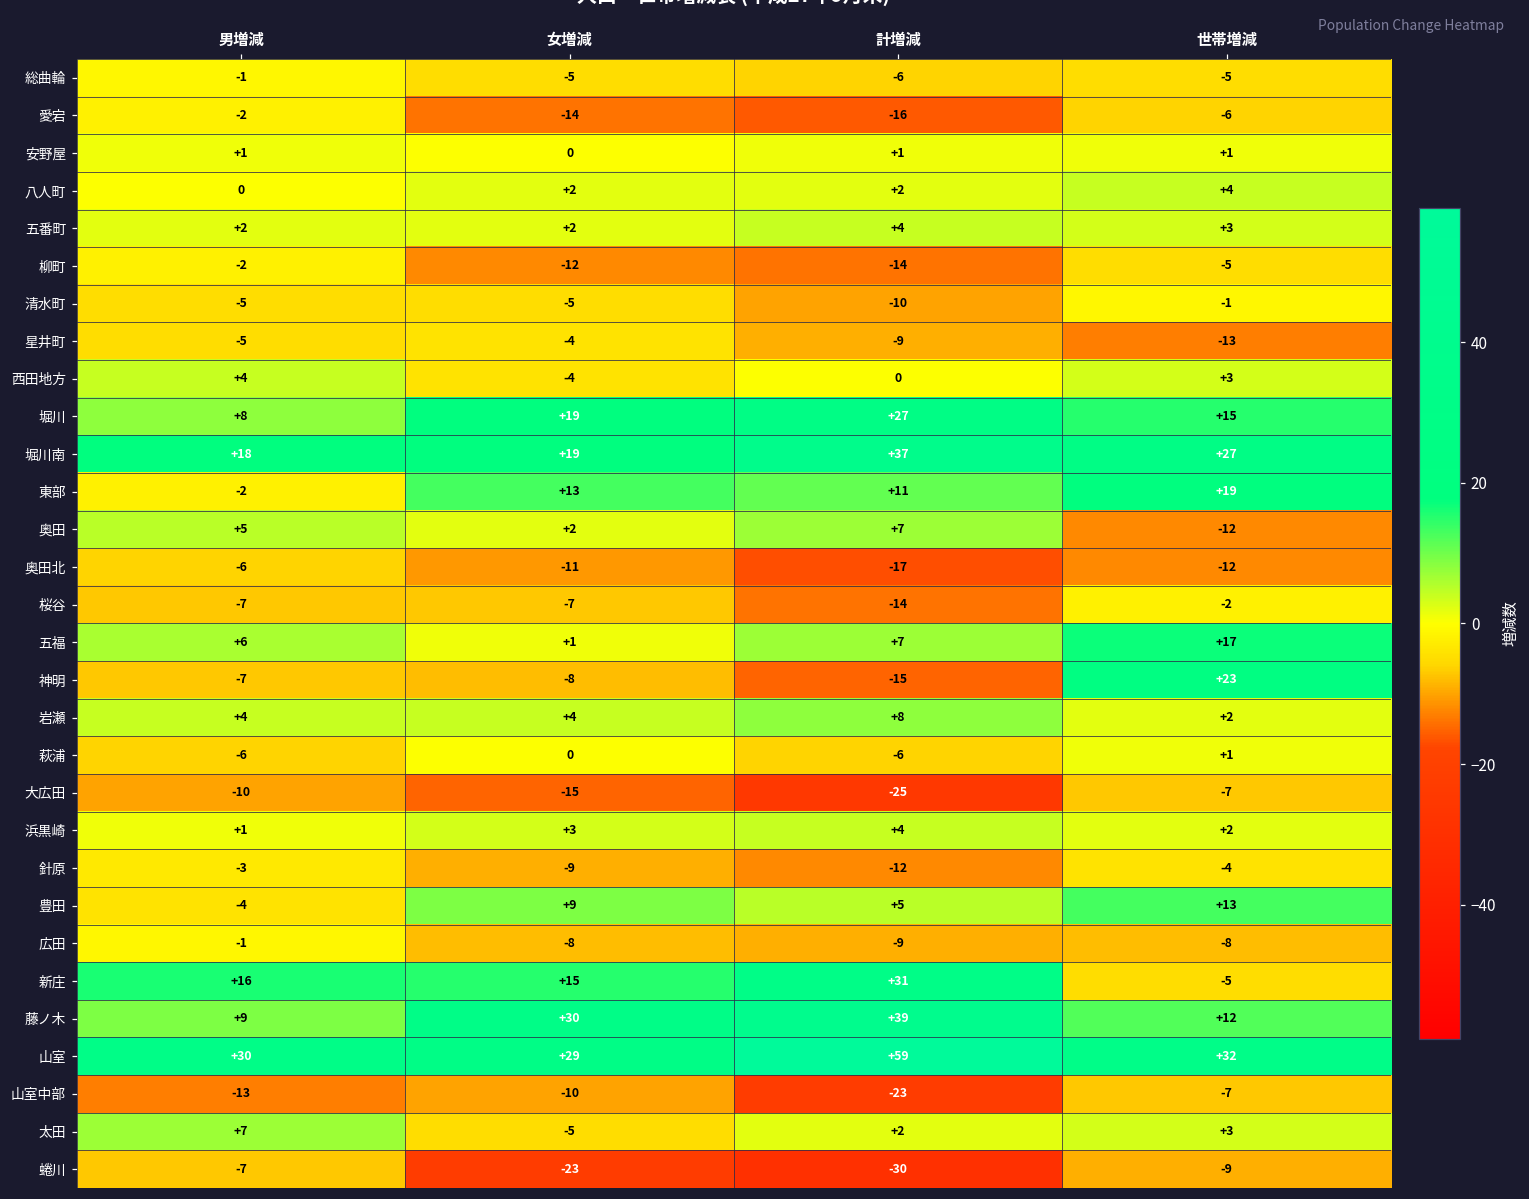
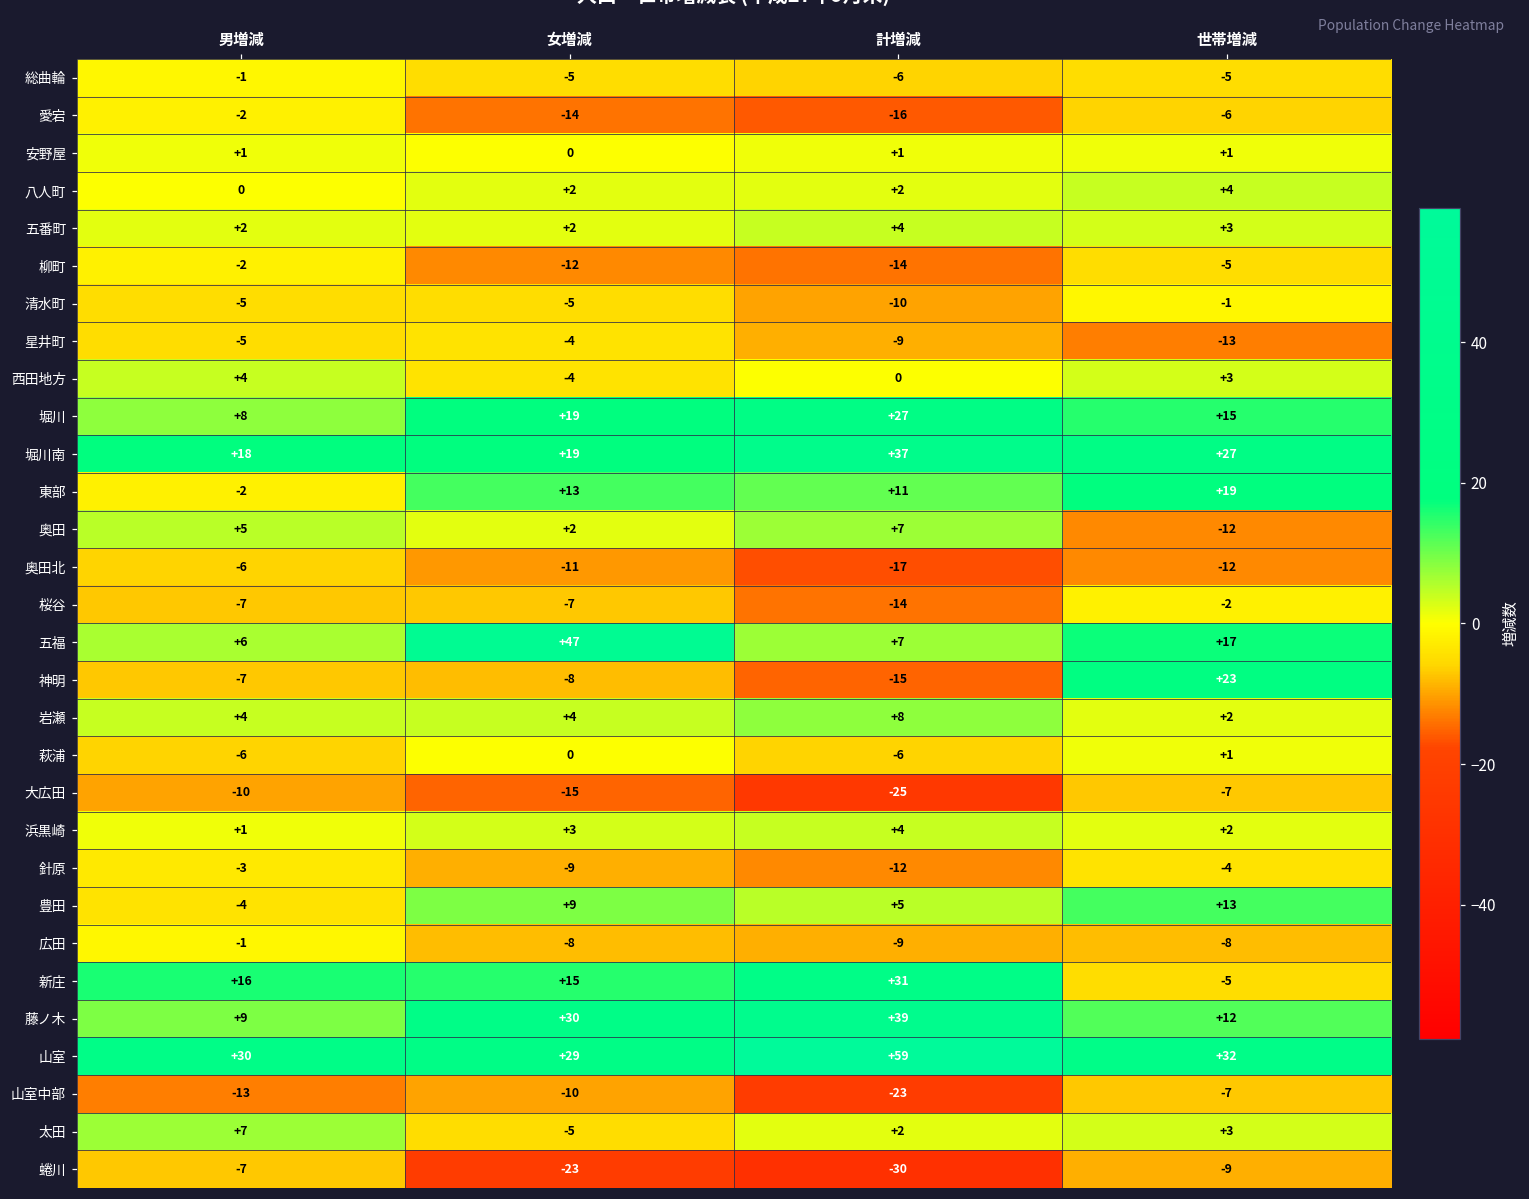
五福, 女増減: +1 -> +47
